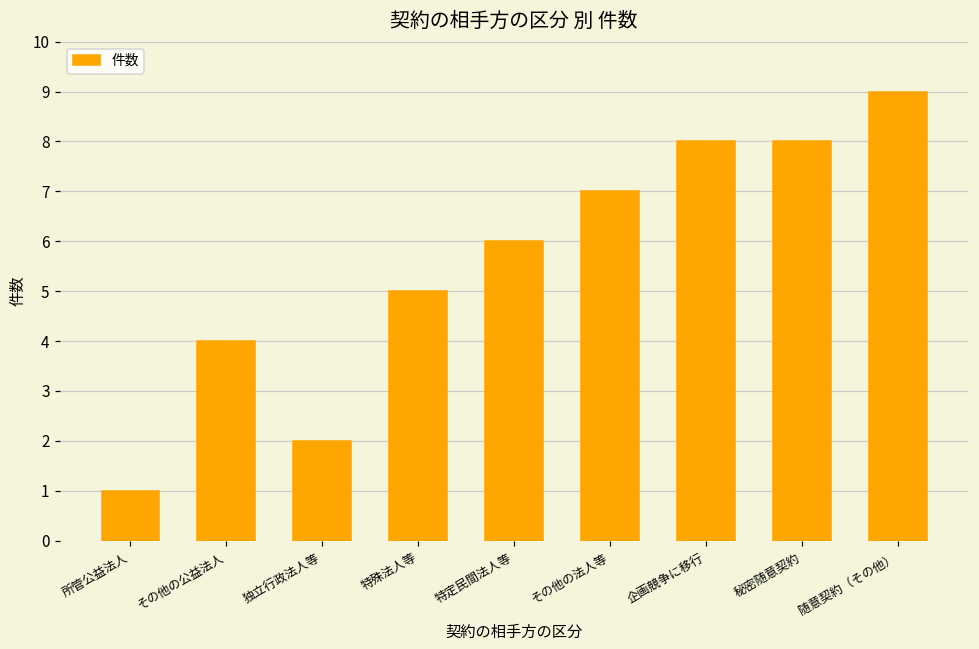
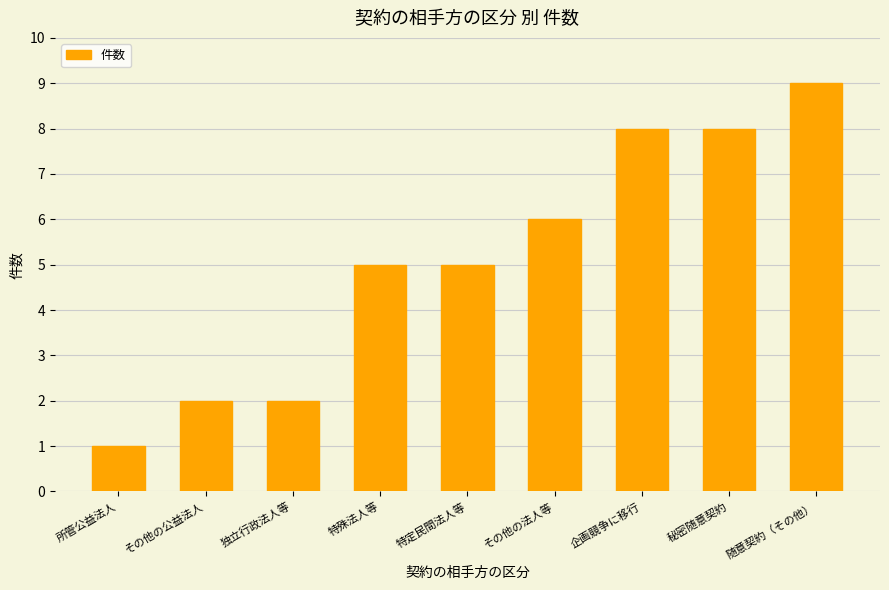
その他の公益法人: 4 -> 2
特定民間法人等: 6 -> 5
その他の法人等: 7 -> 6
